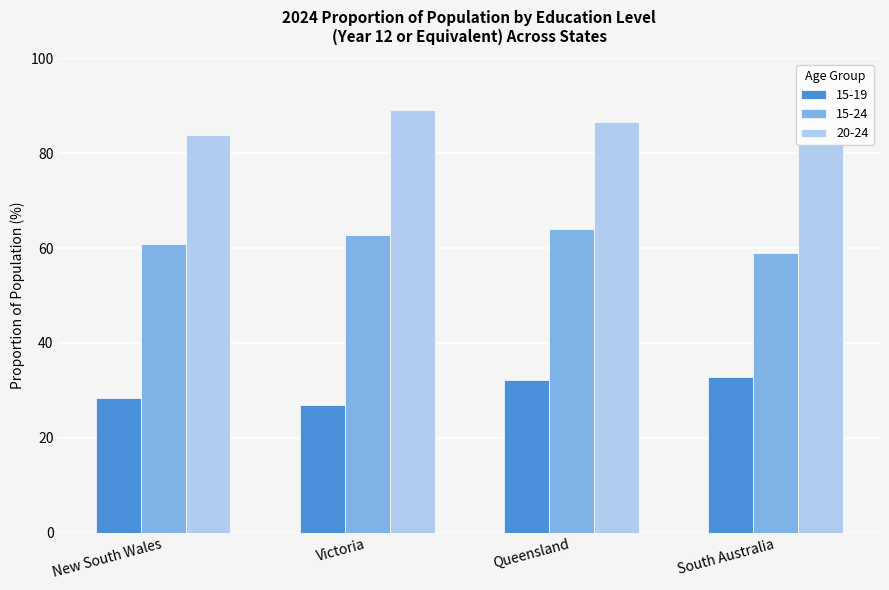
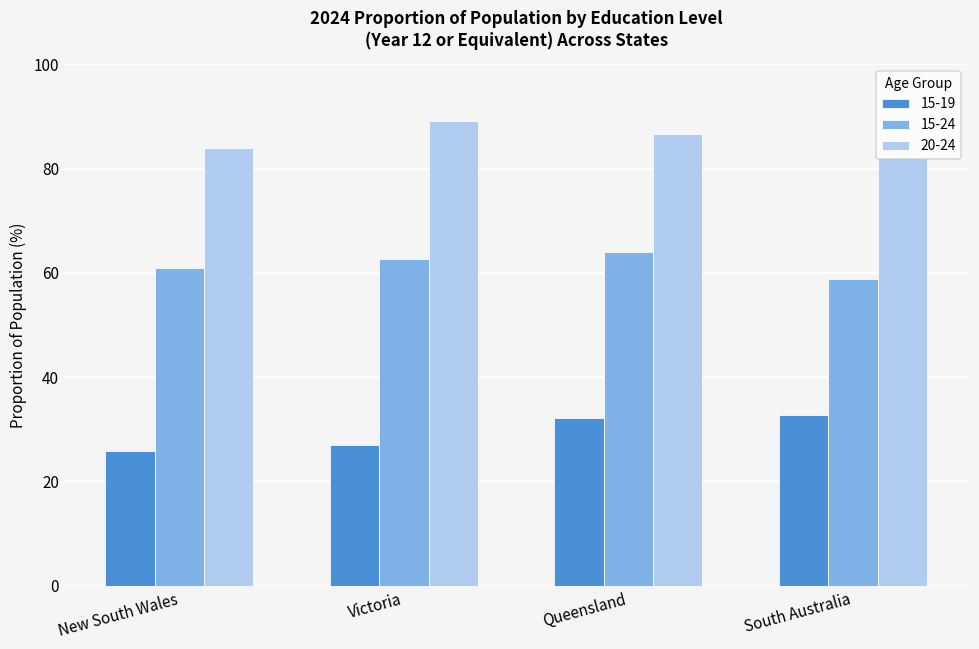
15-19, New South Wales: 28 -> 26
